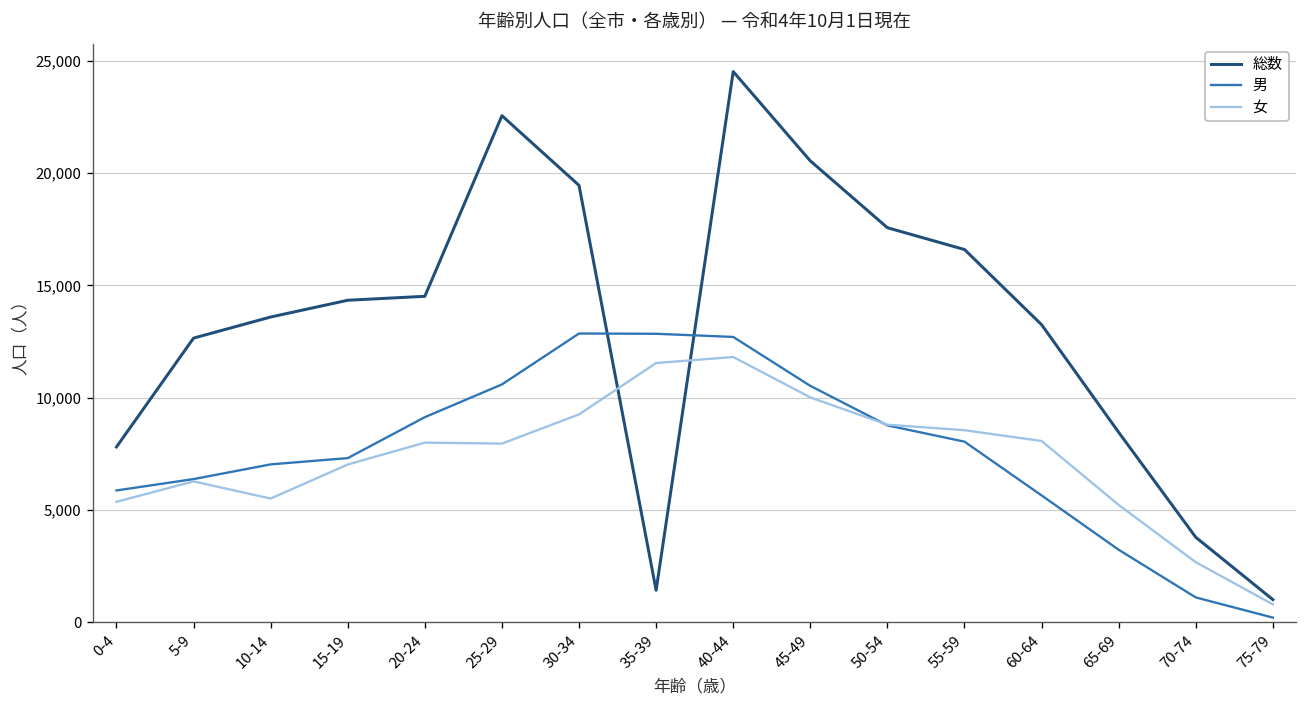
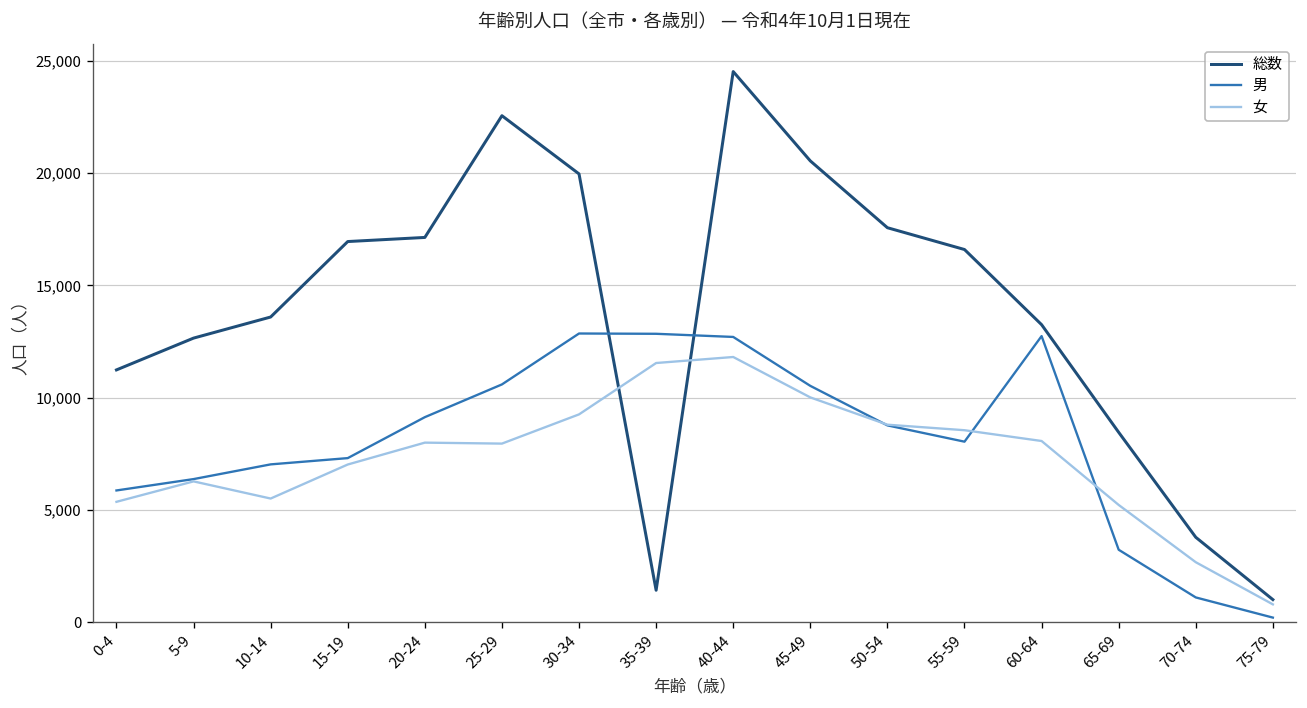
総数, 0-4: 7,800 -> 11,200
総数, 15-19: 14,300 -> 17,000
総数, 20-24: 14,500 -> 17,100
総数, 30-34: 19,500 -> 20,000
男, 60-64: 5,700 -> 12,700
